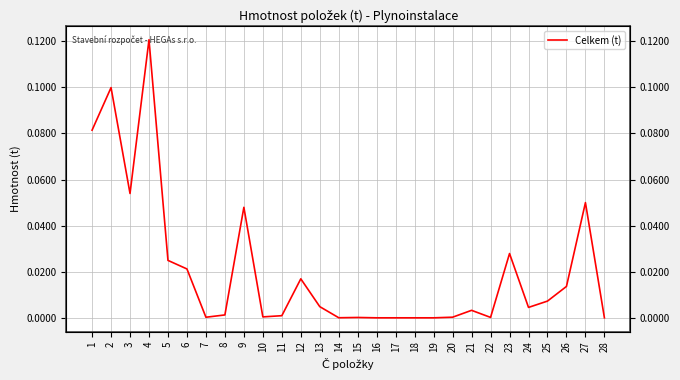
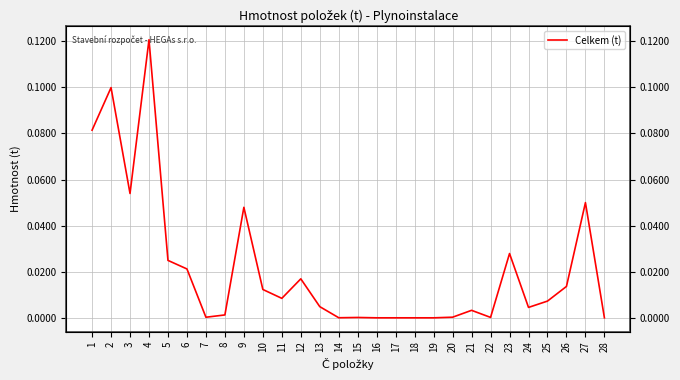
10: 0.000 -> 0.012
11: 0.001 -> 0.008
